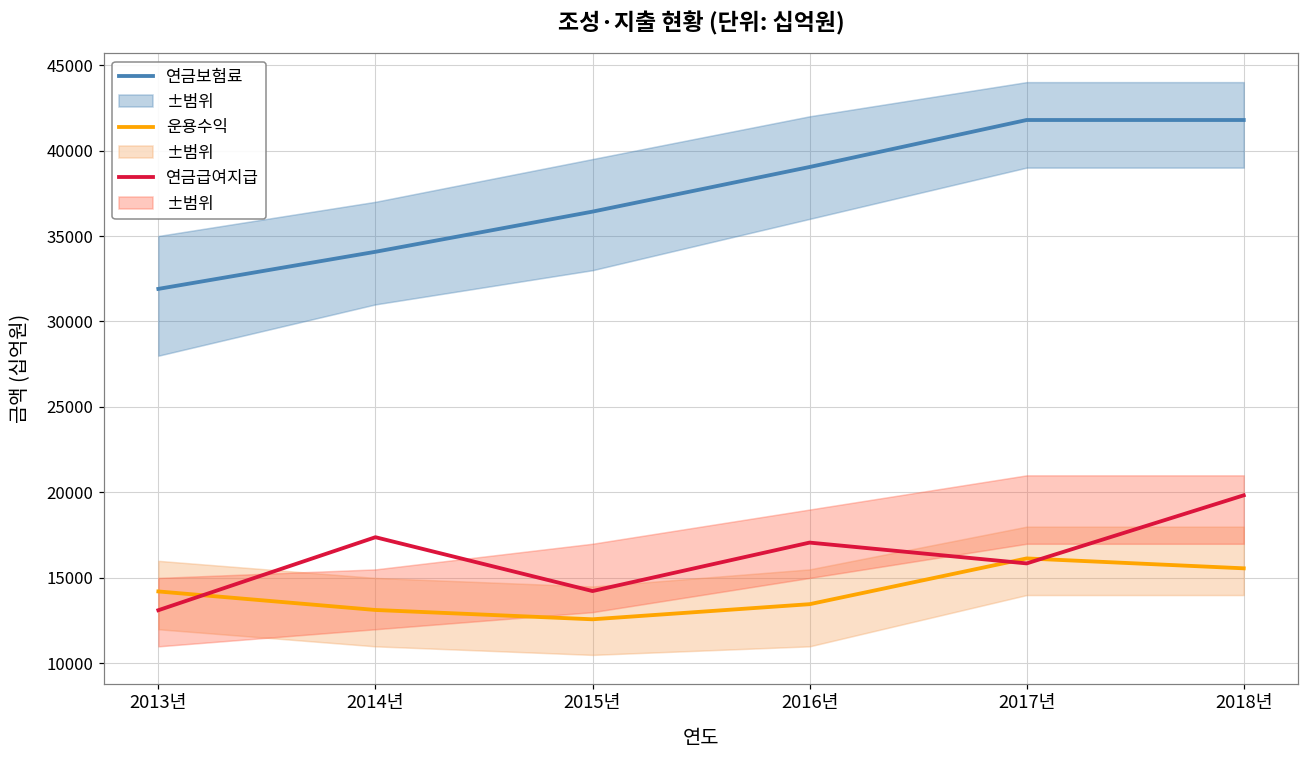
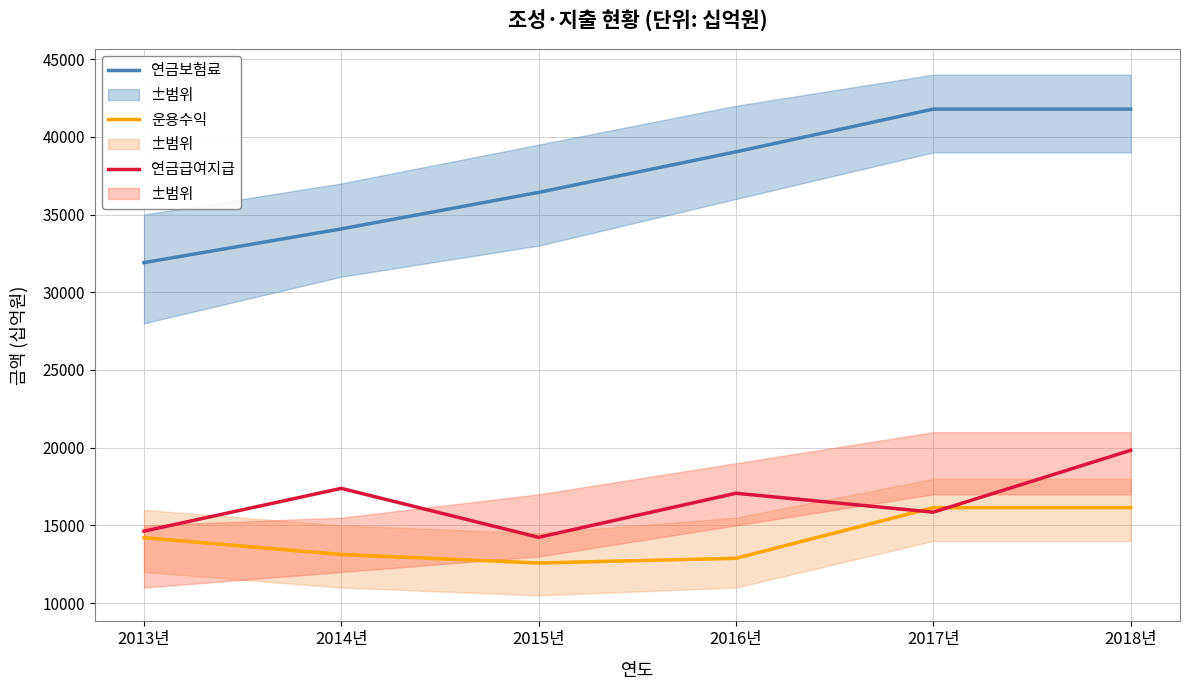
연금급여지급, 2013년: 13100 -> 14600
운용수익, 2016년: 13500 -> 12900
운용수익, 2018년: 15600 -> 16100
